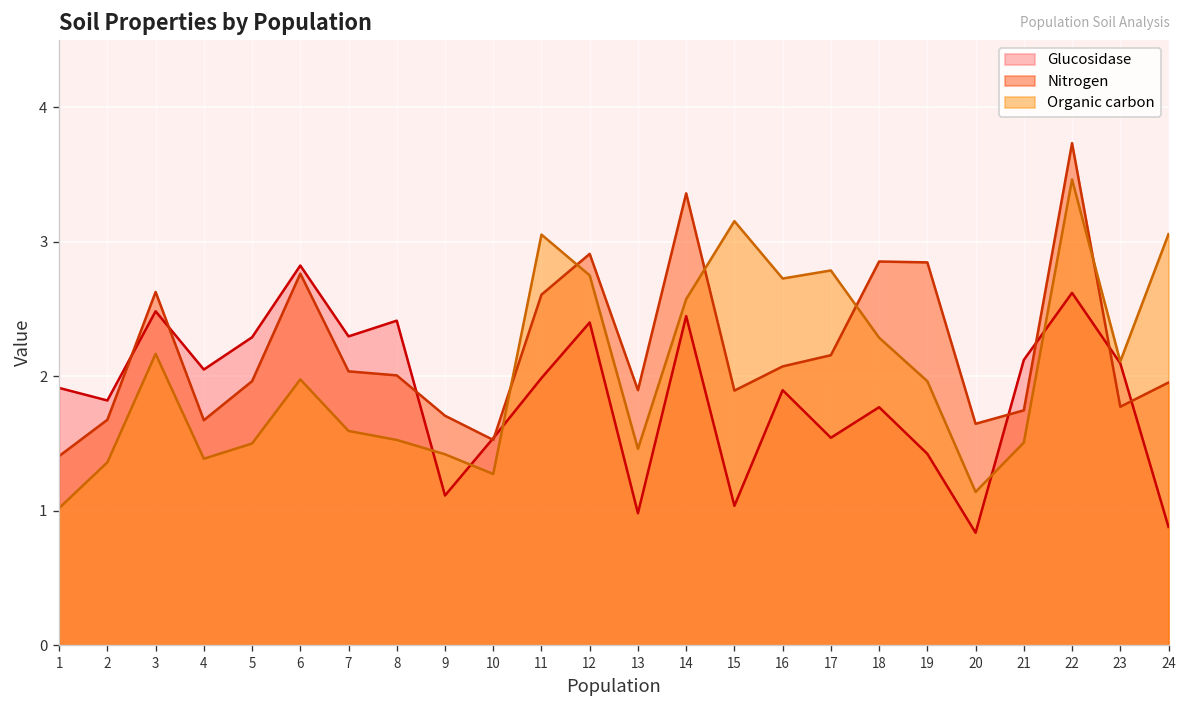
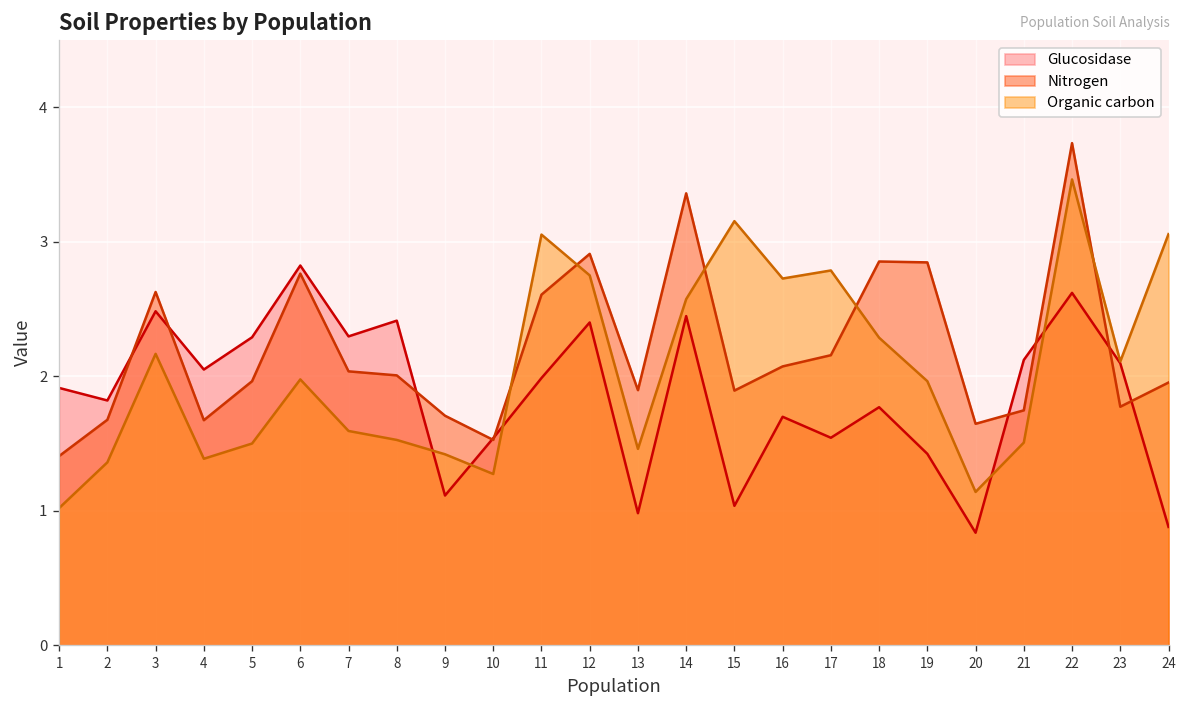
Glucosidase, 16: 1.90 -> 1.70
